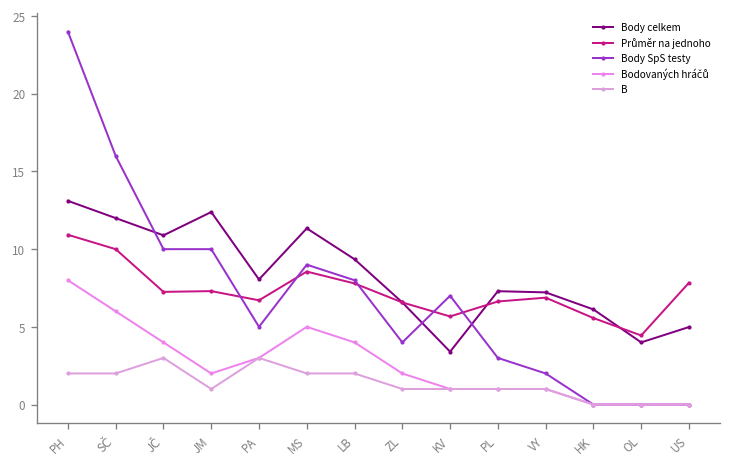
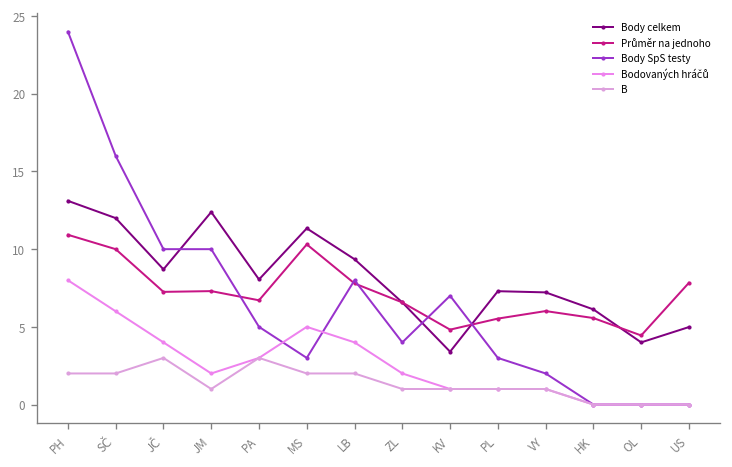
Body celkem, JČ: 10.9 -> 8.7
Průměr na jednoho, MS: 8.6 -> 10.3
Body SpS testy, MS: 9 -> 3
Průměr na jednoho, KV: 5.7 -> 4.8
Průměr na jednoho, PL: 6.6 -> 5.5
Průměr na jednoho, VY: 6.9 -> 6.0
